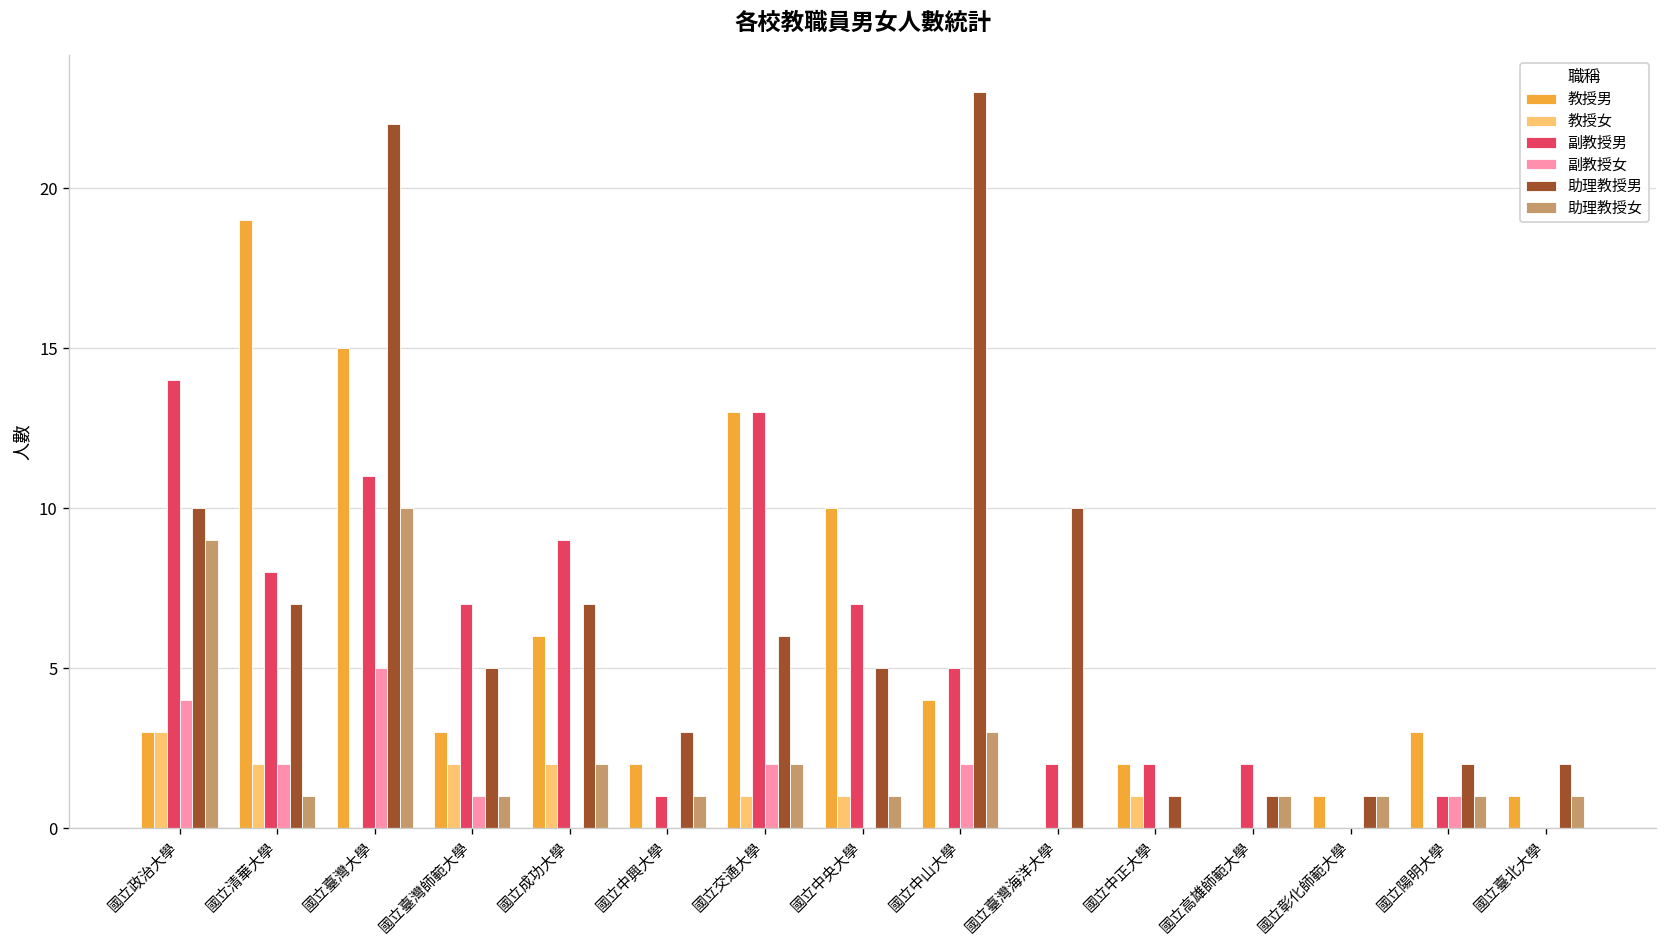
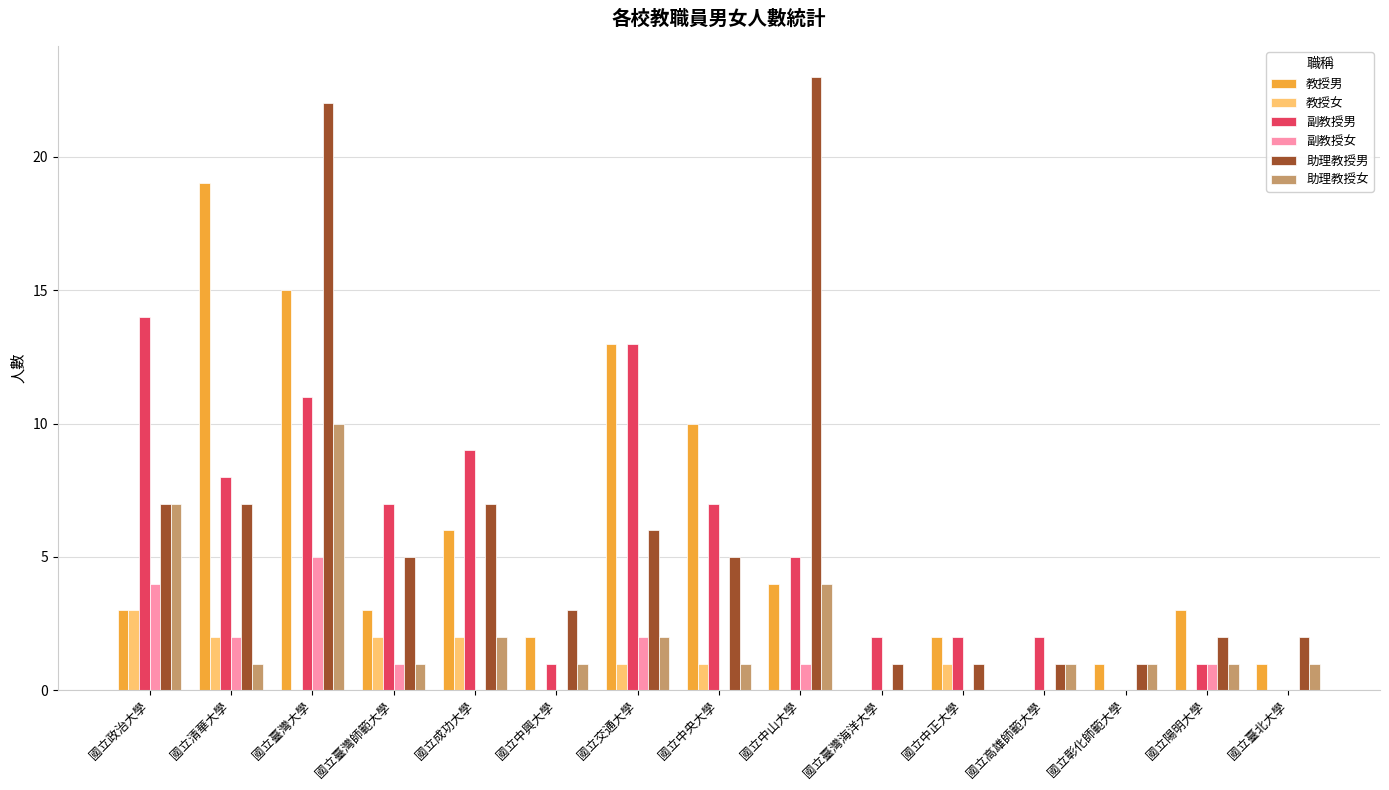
助理教授男, 國立政治大學: 10 -> 7
助理教授女, 國立政治大學: 9 -> 7
副教授女, 國立中山大學: 2 -> 1
助理教授女, 國立中山大學: 3 -> 4
助理教授男, 國立臺灣海洋大學: 10 -> 1
